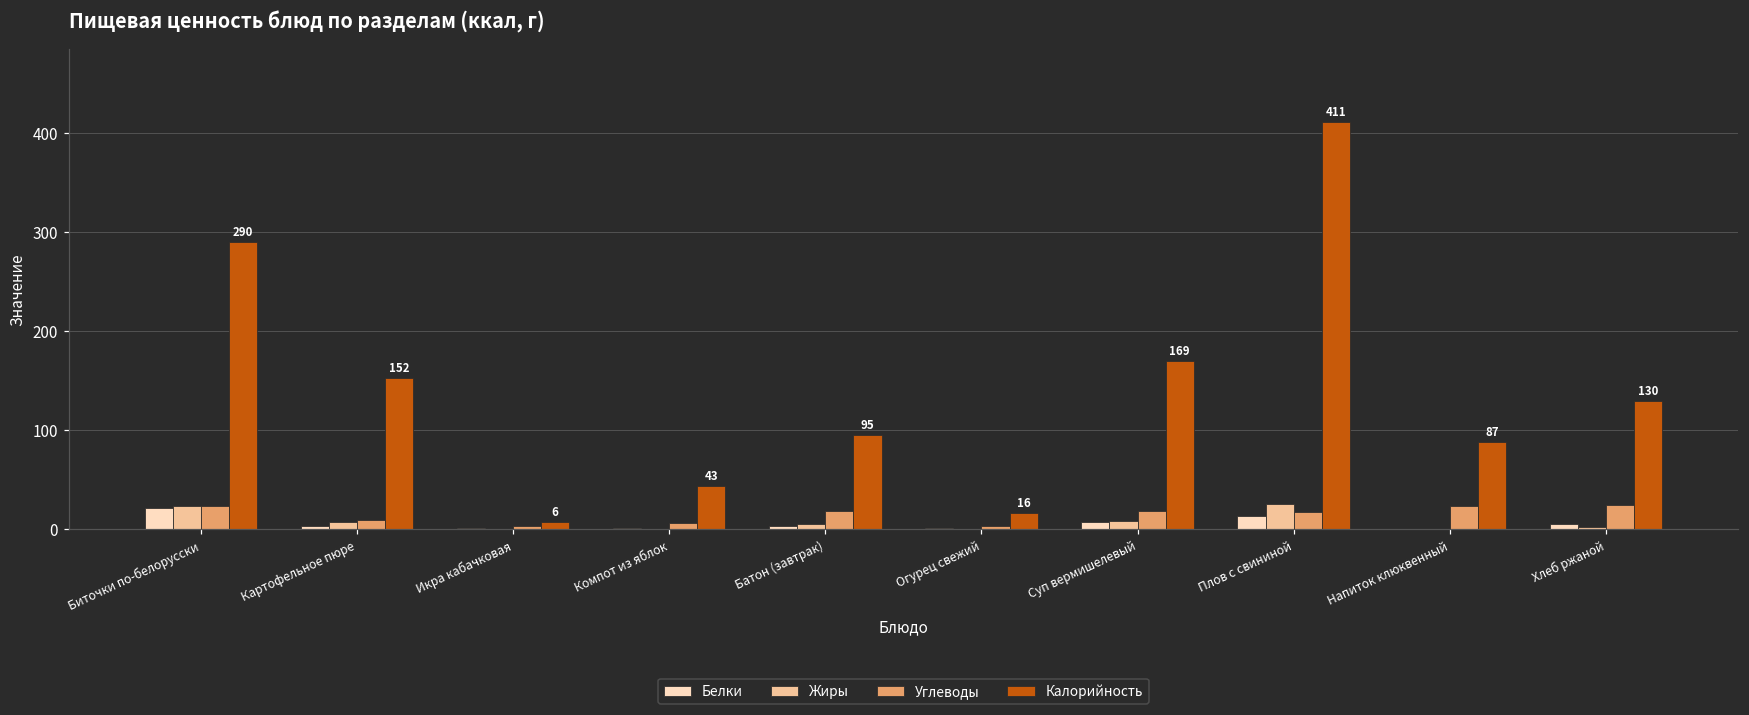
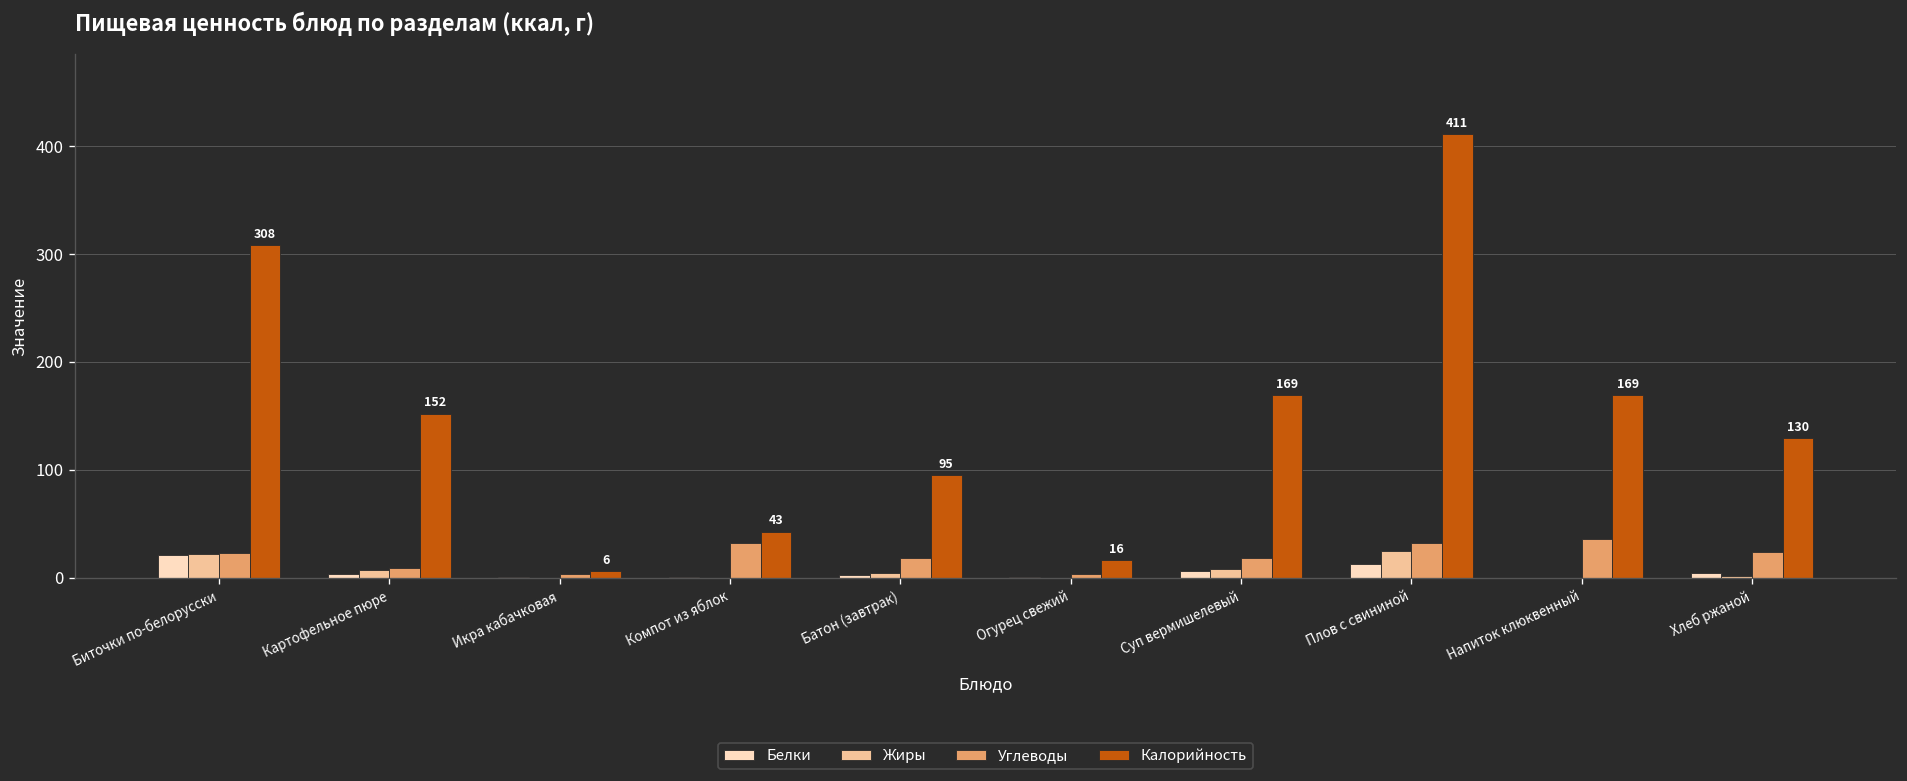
Калорийность, Биточки по-белорусски: 290 -> 308
Углеводы, Компот из яблок: 10 -> 30
Углеводы, Плов с свининой: 20 -> 30
Углеводы, Напиток клюквенный: 20 -> 40
Калорийность, Напиток клюквенный: 87 -> 169
